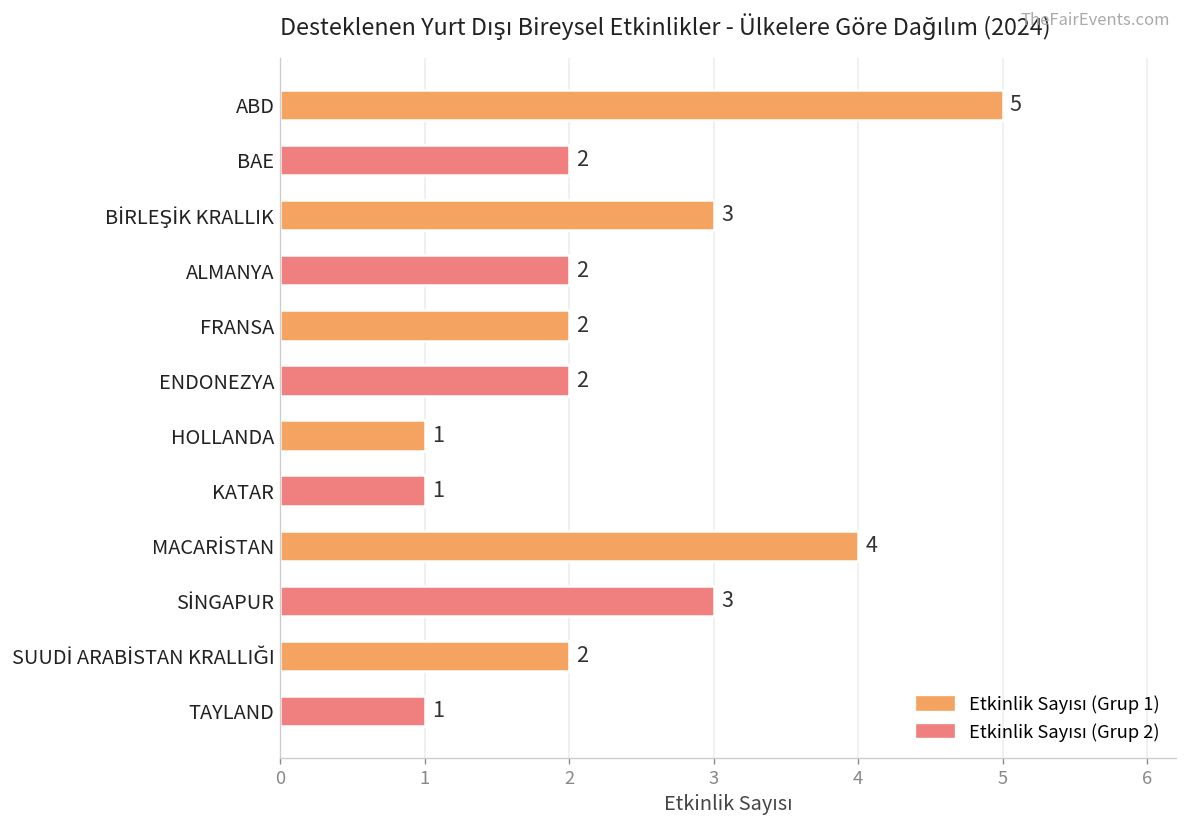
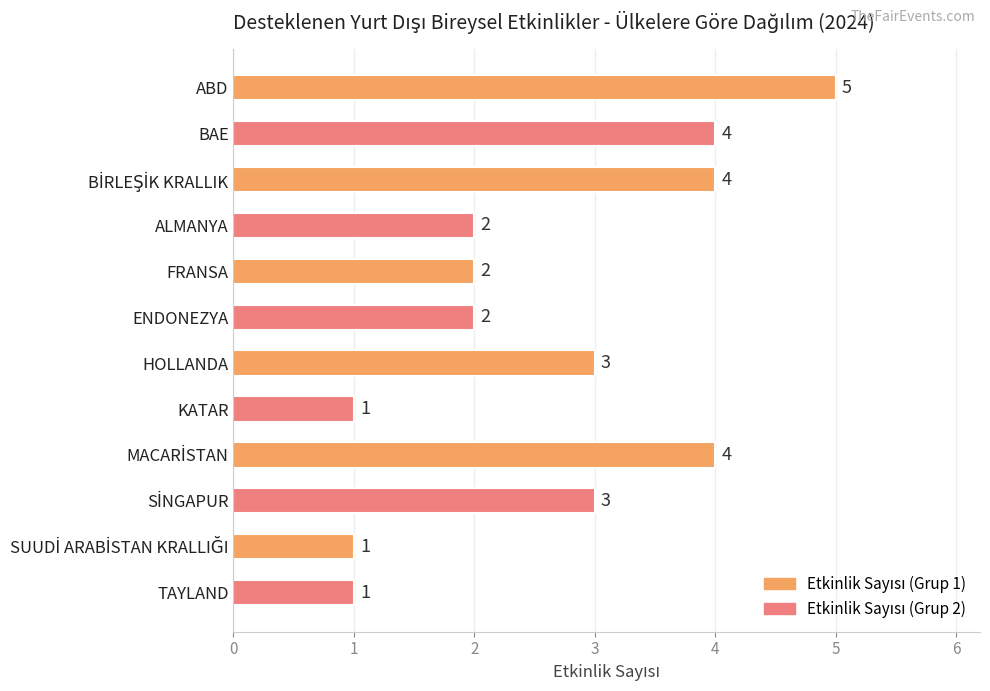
BAE: 2 -> 4
BİRLEŞİK KRALLIK: 3 -> 4
HOLLANDA: 1 -> 3
SUUDİ ARABİSTAN KRALLIĞI: 2 -> 1
